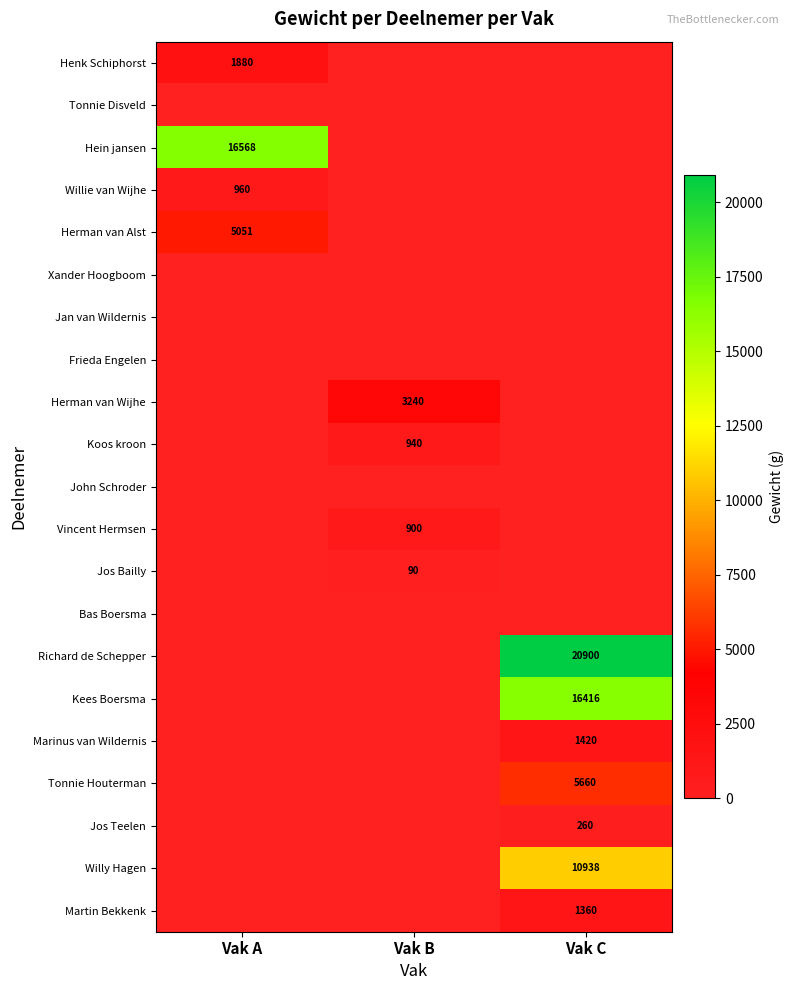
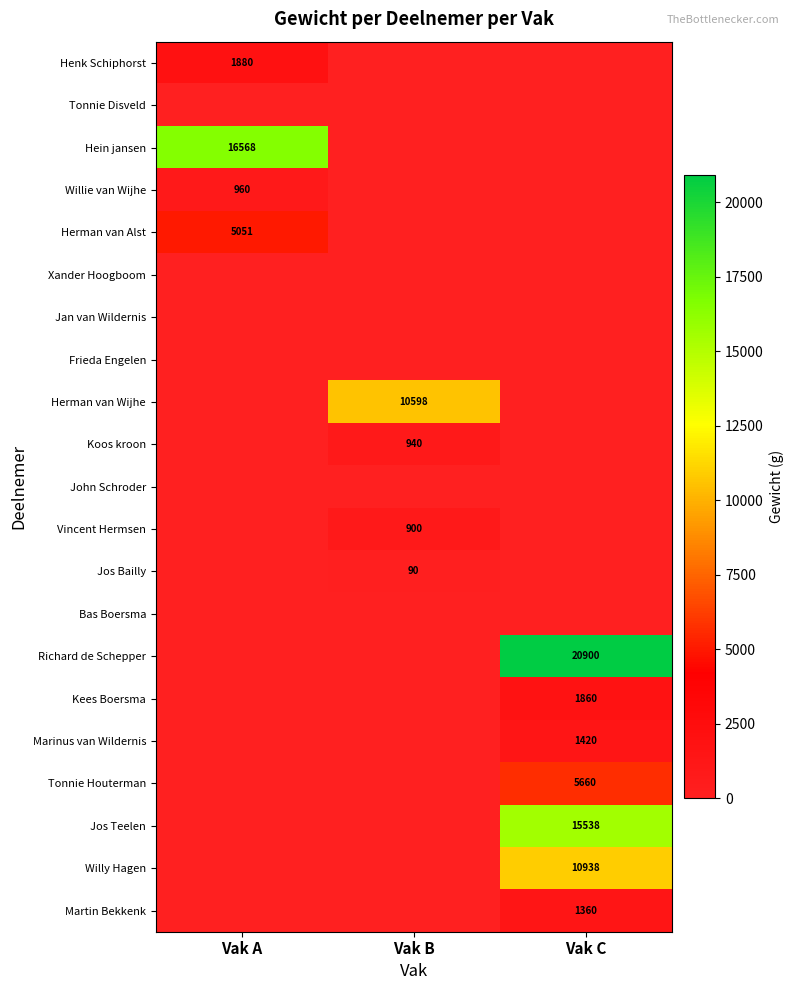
Herman van Wijhe, Vak B: 3240 -> 10598
Kees Boersma, Vak C: 16416 -> 1860
Jos Teelen, Vak C: 260 -> 15538
